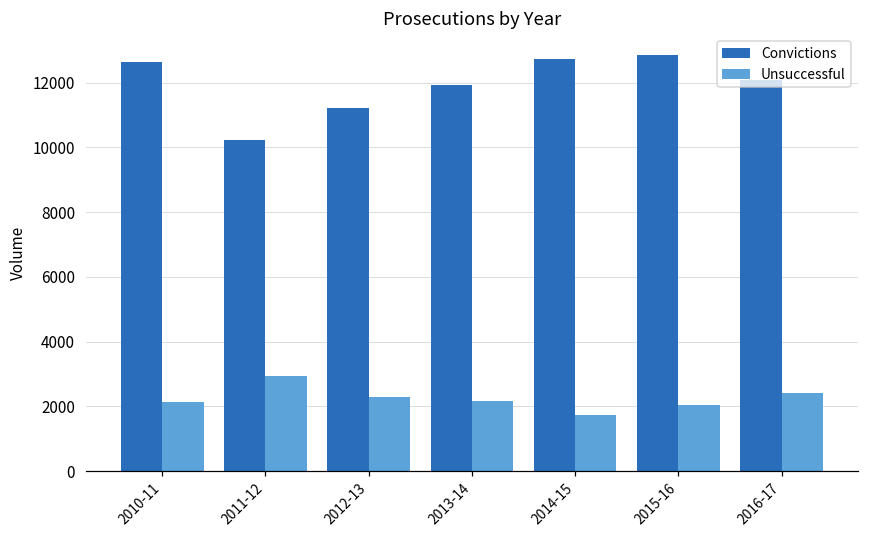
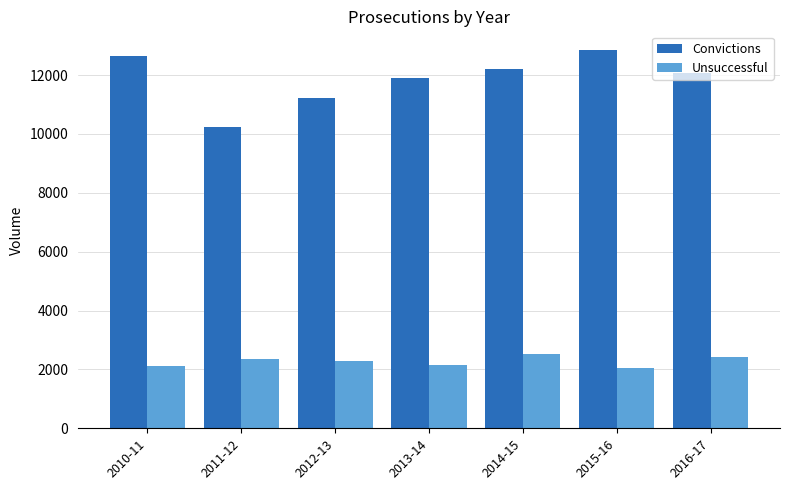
Unsuccessful, 2011-12: 2900 -> 2400
Convictions, 2014-15: 12700 -> 12200
Unsuccessful, 2014-15: 1700 -> 2500
